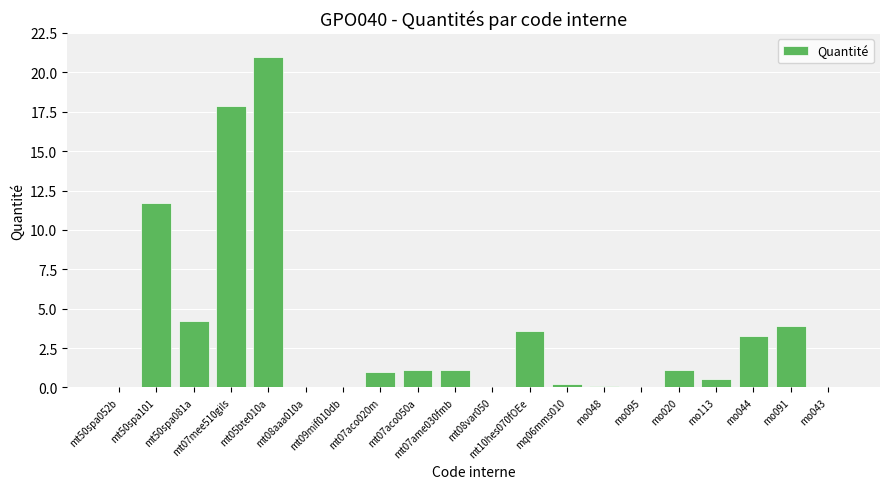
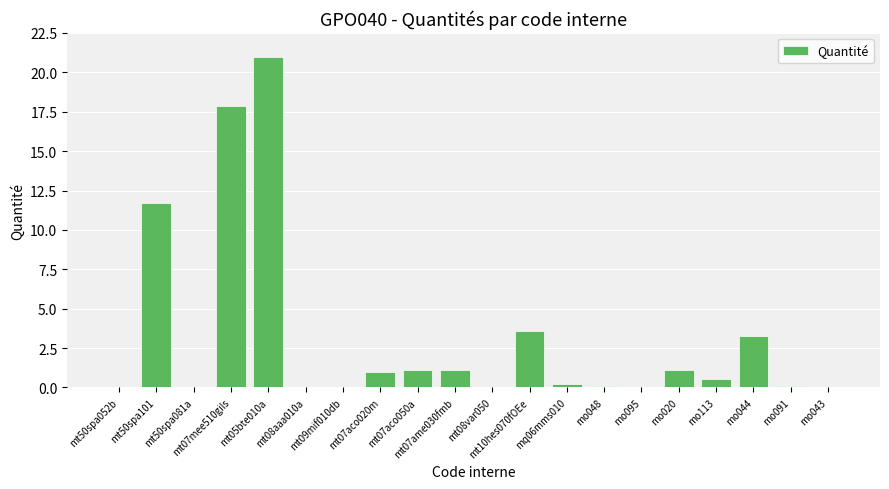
mt50spa081a: 4.2 -> 0.0
mo091: 3.9 -> 0.1
